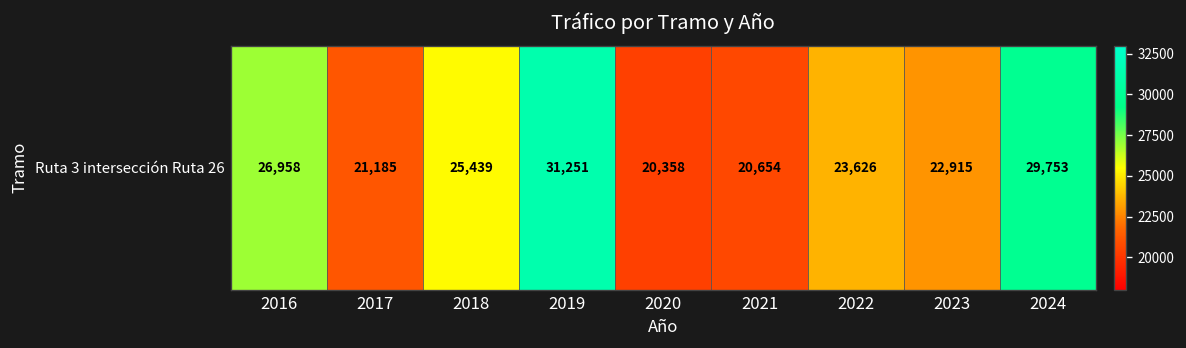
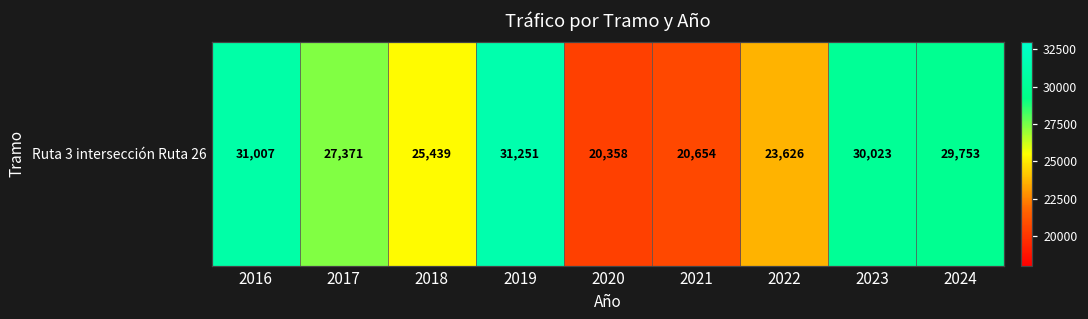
Ruta 3 intersección Ruta 26, 2016: 26,958 -> 31,007
Ruta 3 intersección Ruta 26, 2017: 21,185 -> 27,371
Ruta 3 intersección Ruta 26, 2023: 22,915 -> 30,023
